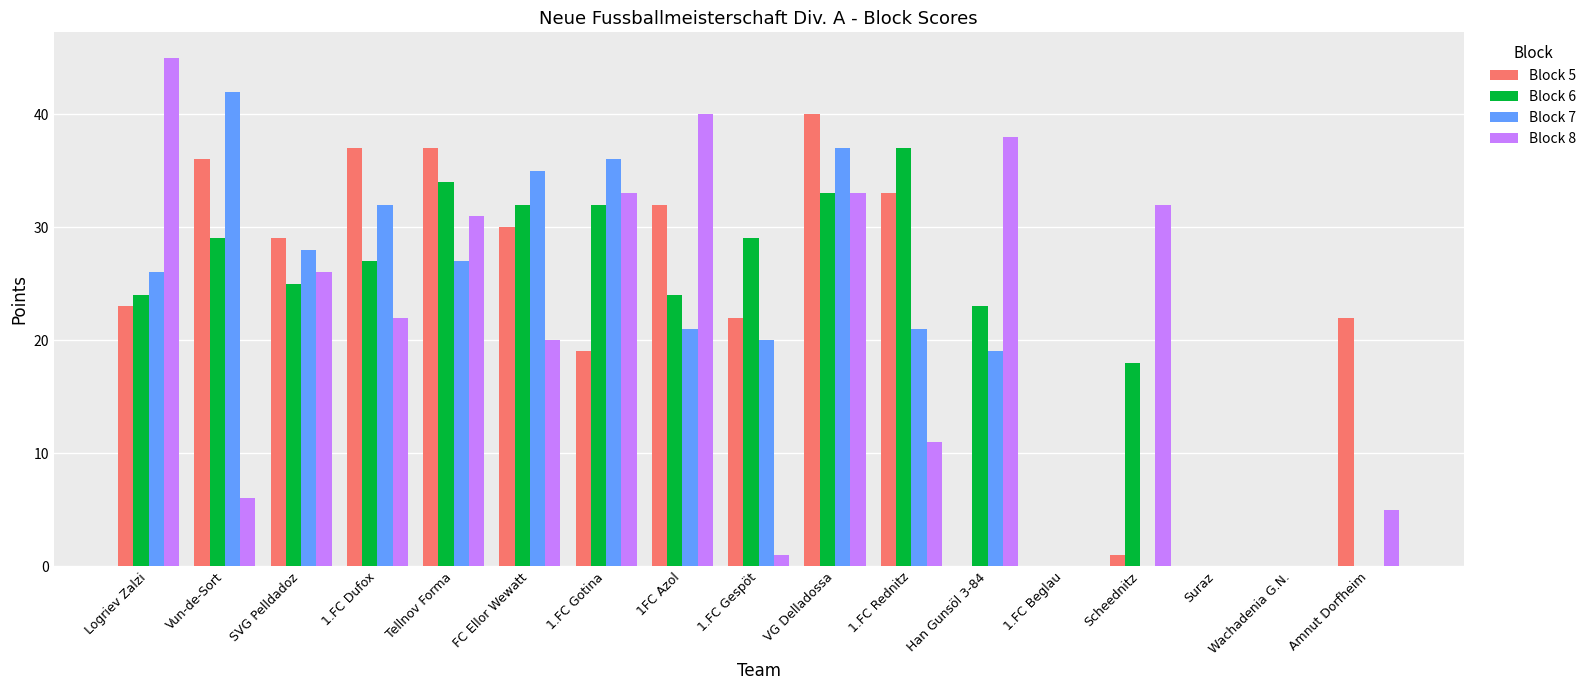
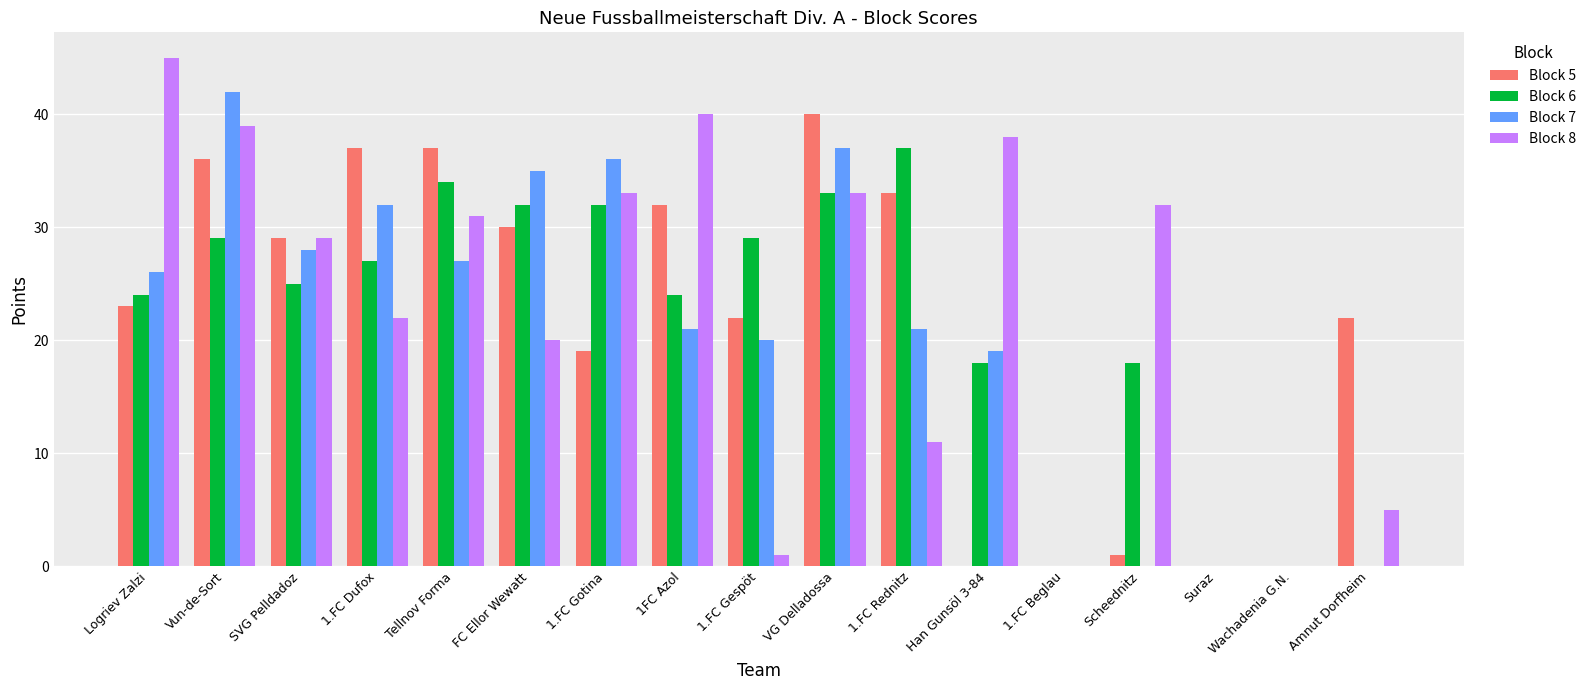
Block 8, Vun-de-Sort: 6 -> 39
Block 8, SVG Pelldadoz: 26 -> 29
Block 6, Han Gunsöl 3-84: 23 -> 18
